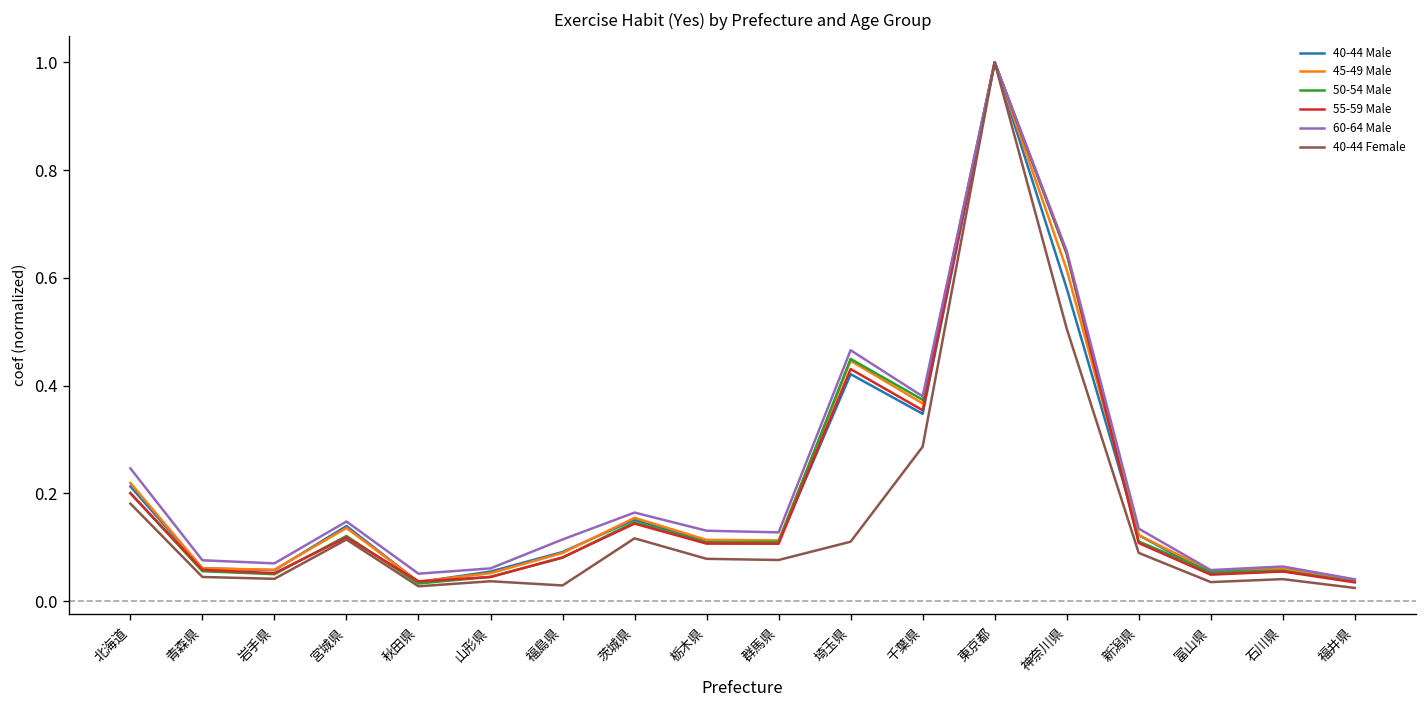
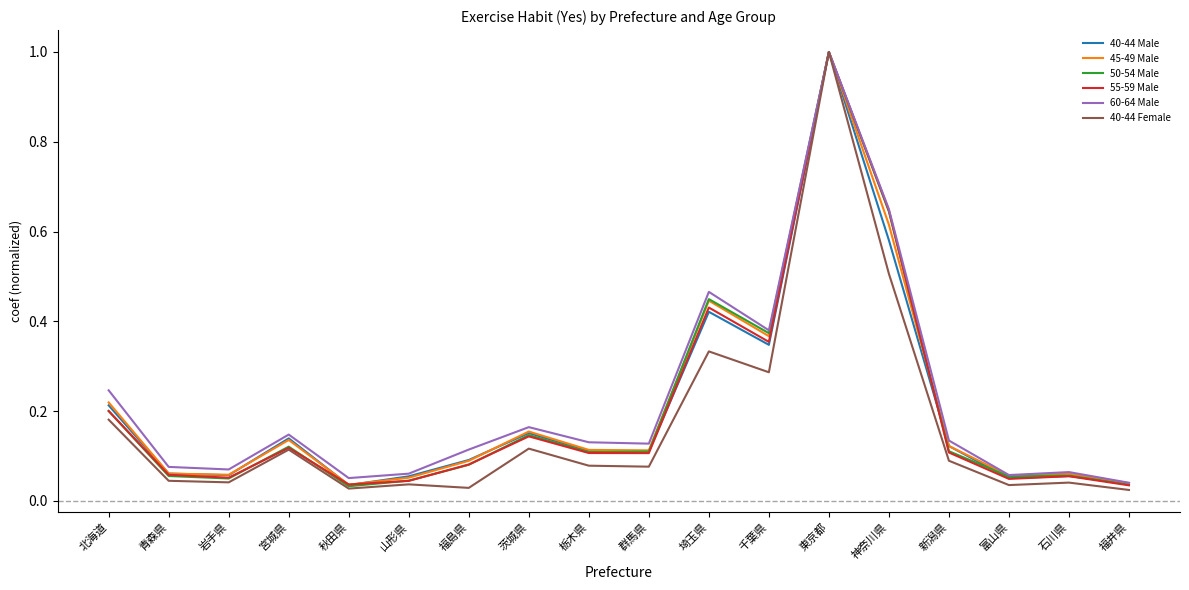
40-44 Female, 埼玉県: 0.11 -> 0.33
